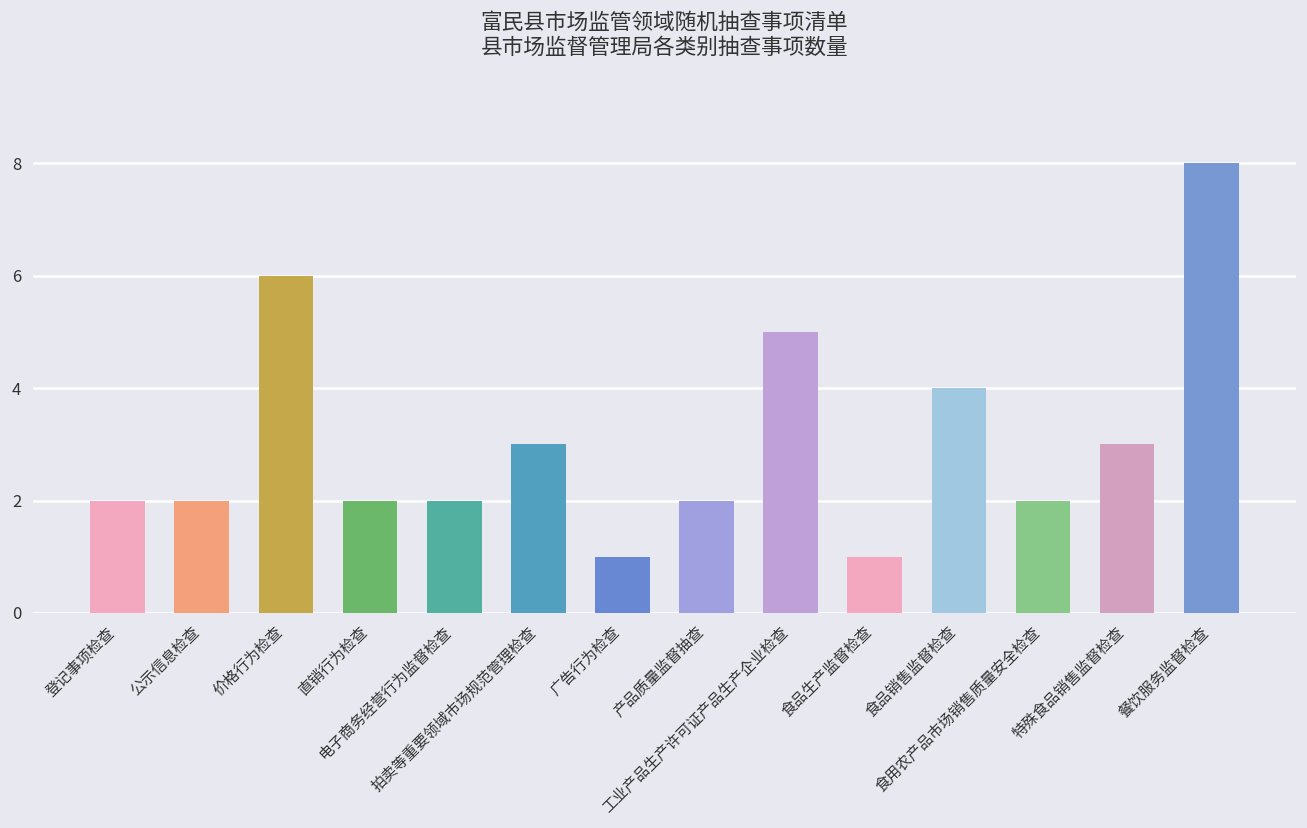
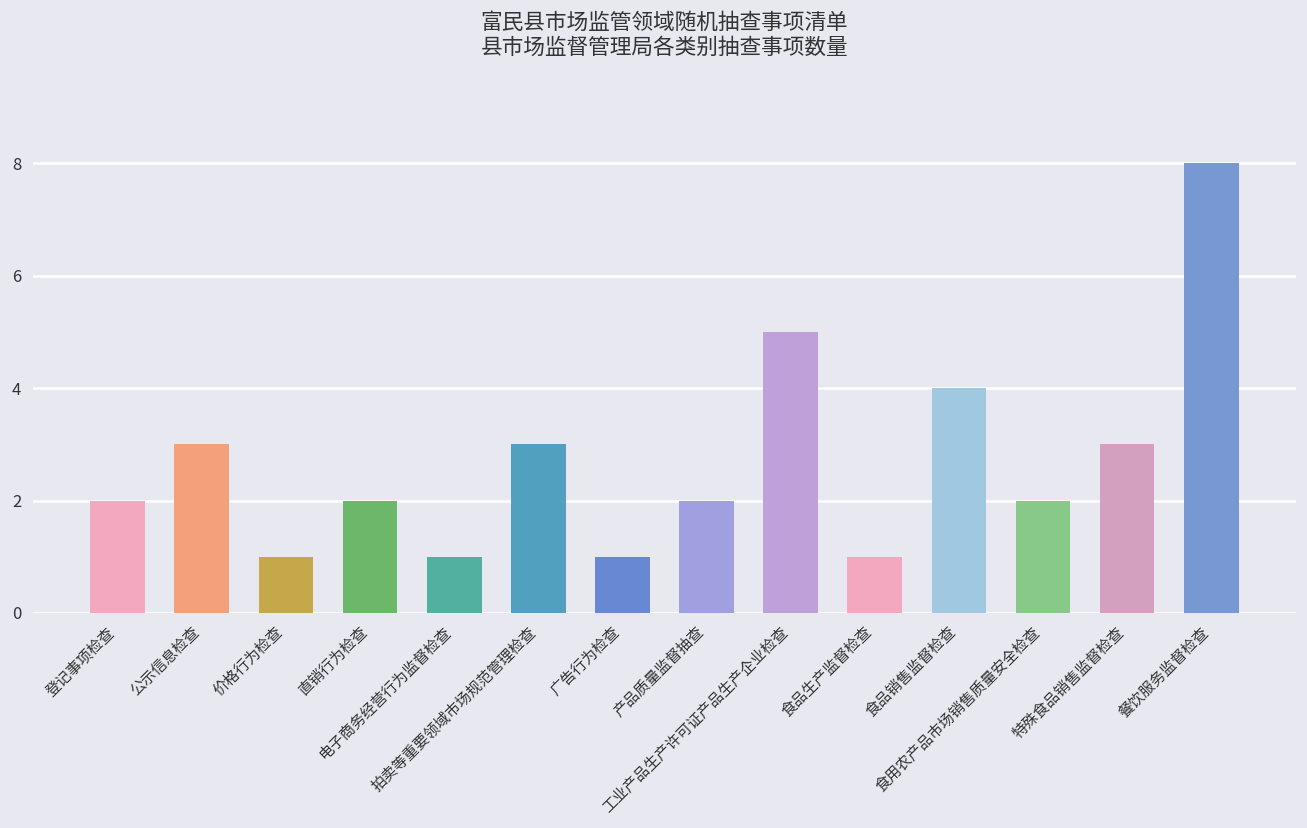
公示信息检查: 2 -> 3
价格行为检查: 6 -> 1
电子商务经营行为监督检查: 2 -> 1
